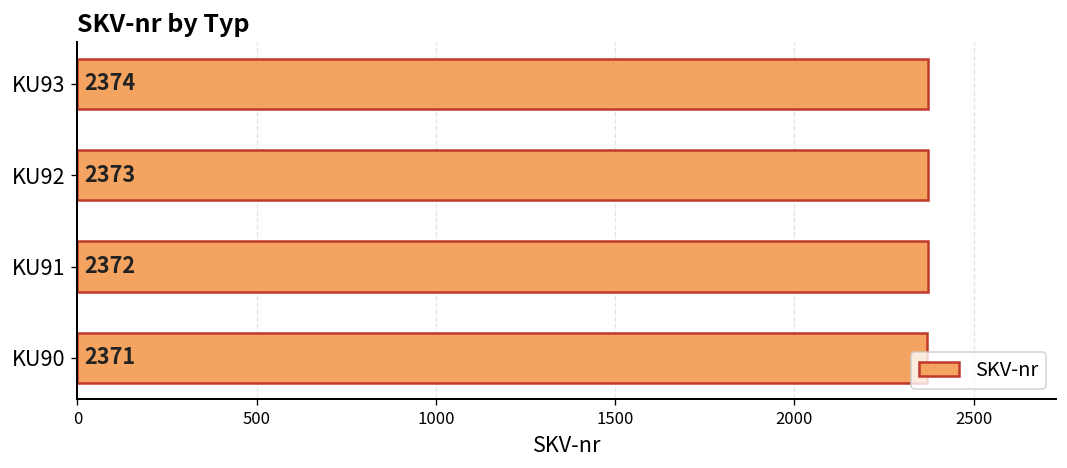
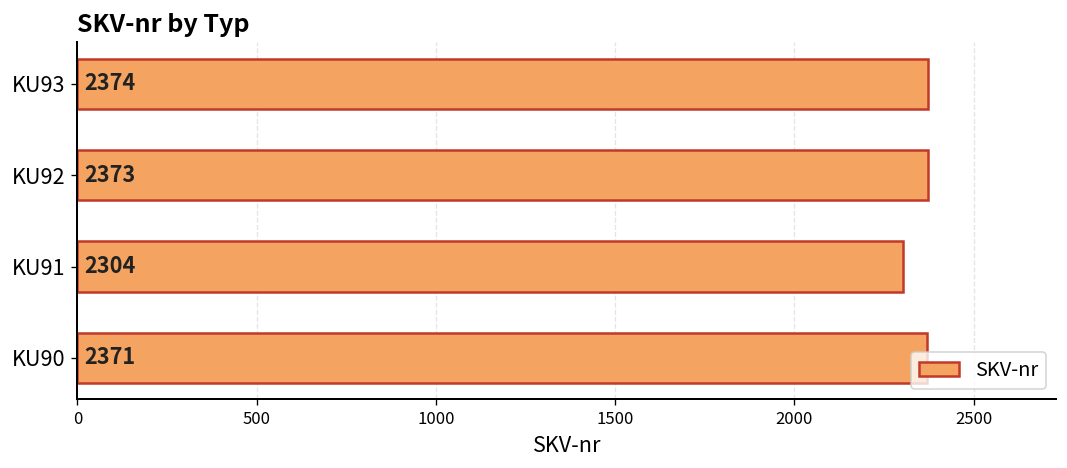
KU91: 2372 -> 2304
